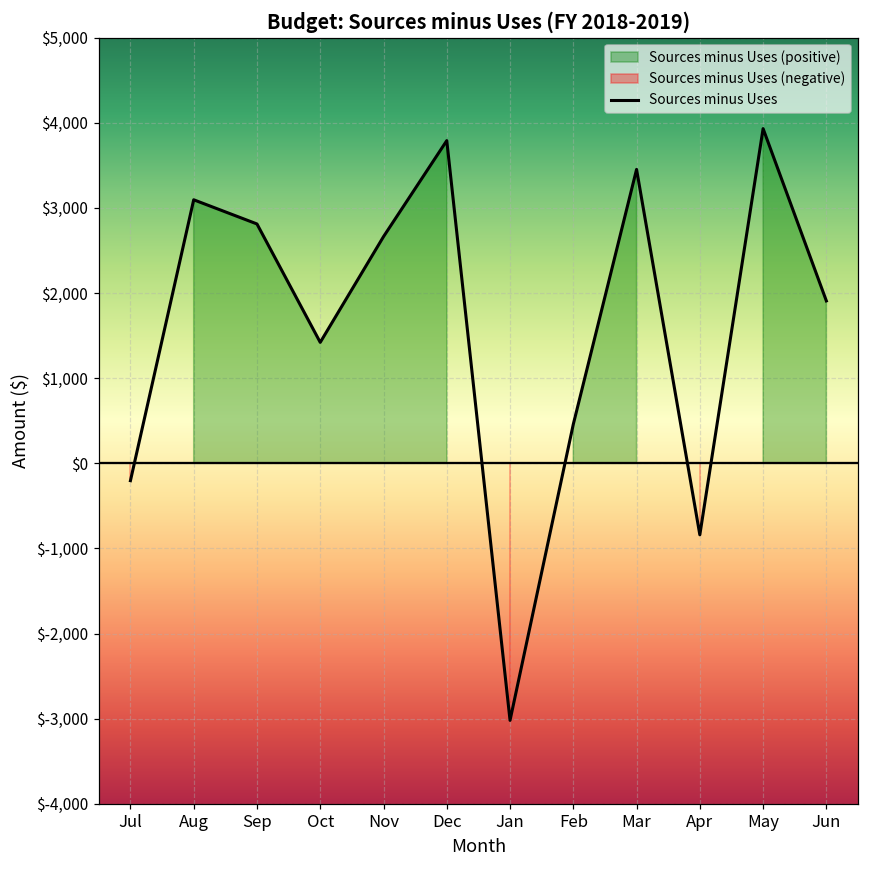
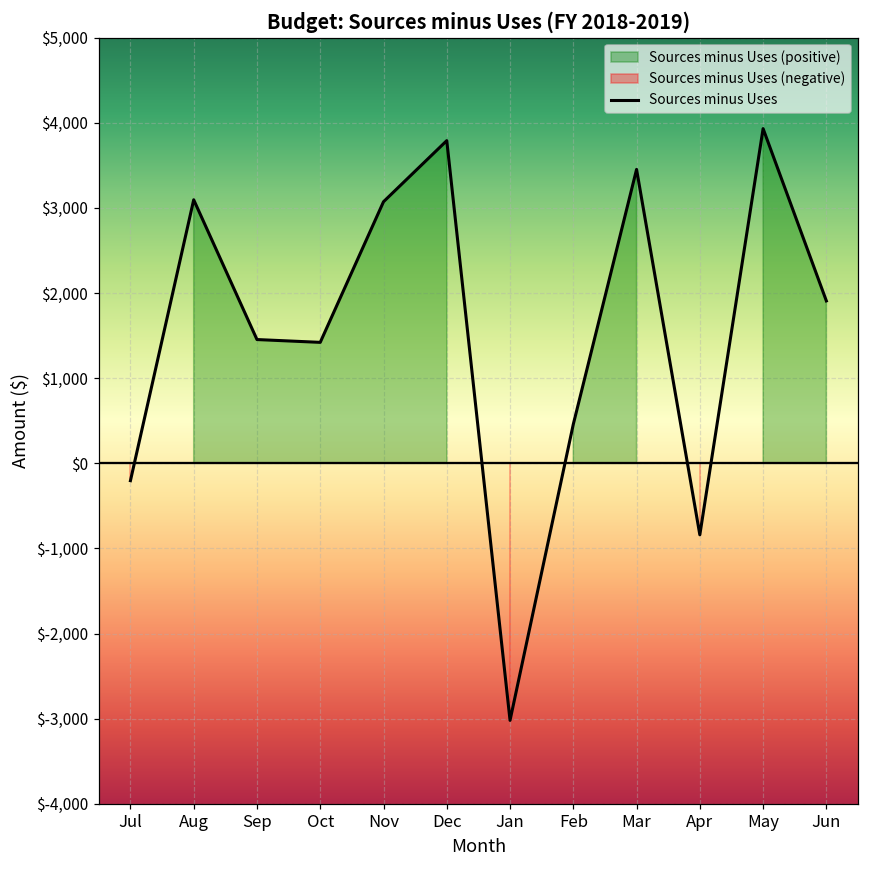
Sep: $2,800 -> $1,500
Nov: $2,700 -> $3,100
